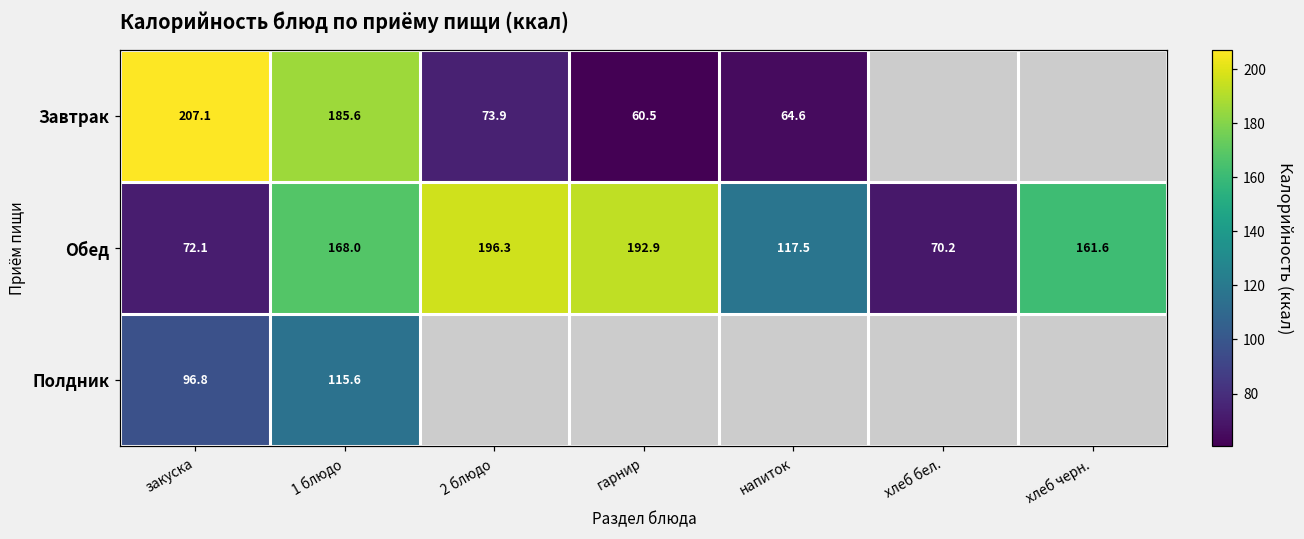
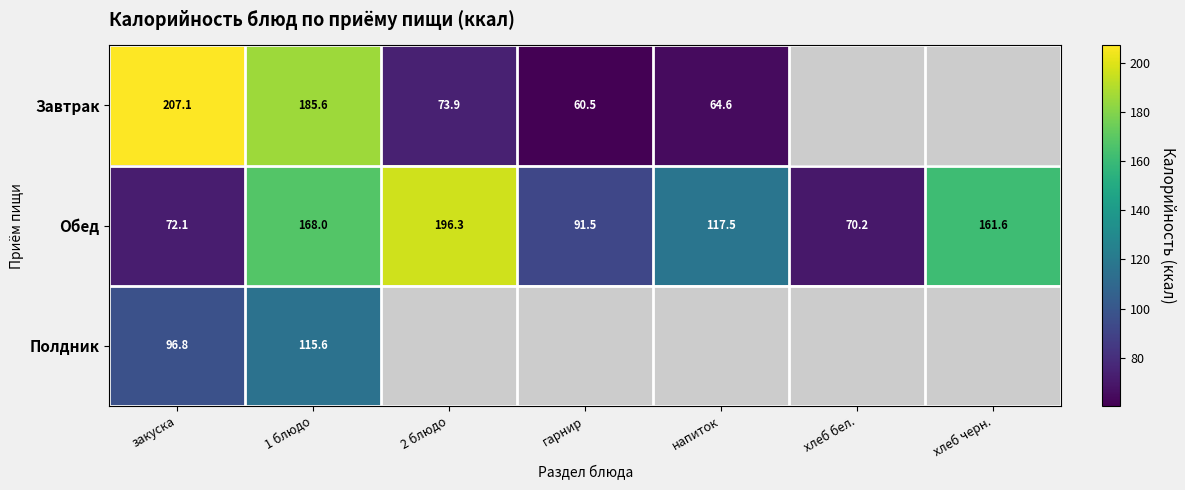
Обед, гарнир: 192.9 -> 91.5
